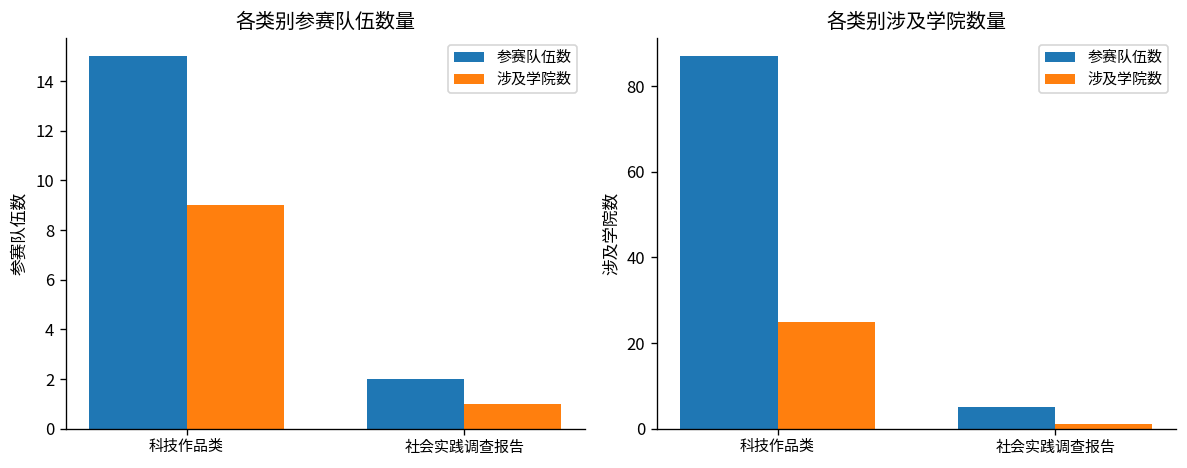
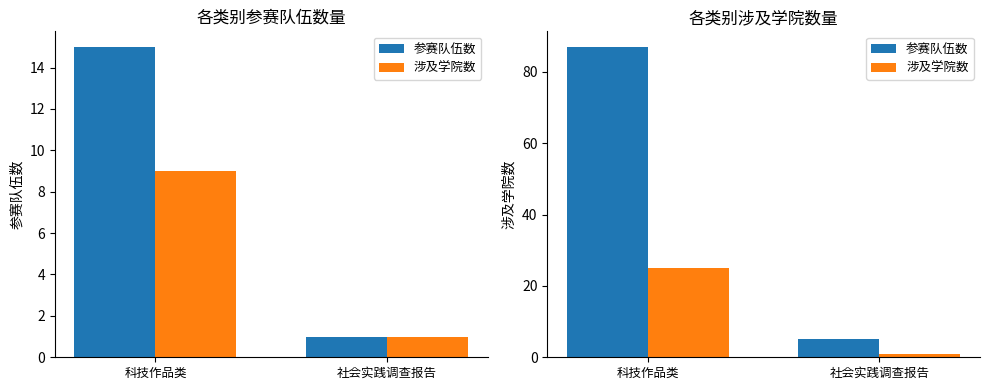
各类别参赛队伍数量, 参赛队伍数, 社会实践调查报告: 2 -> 1
